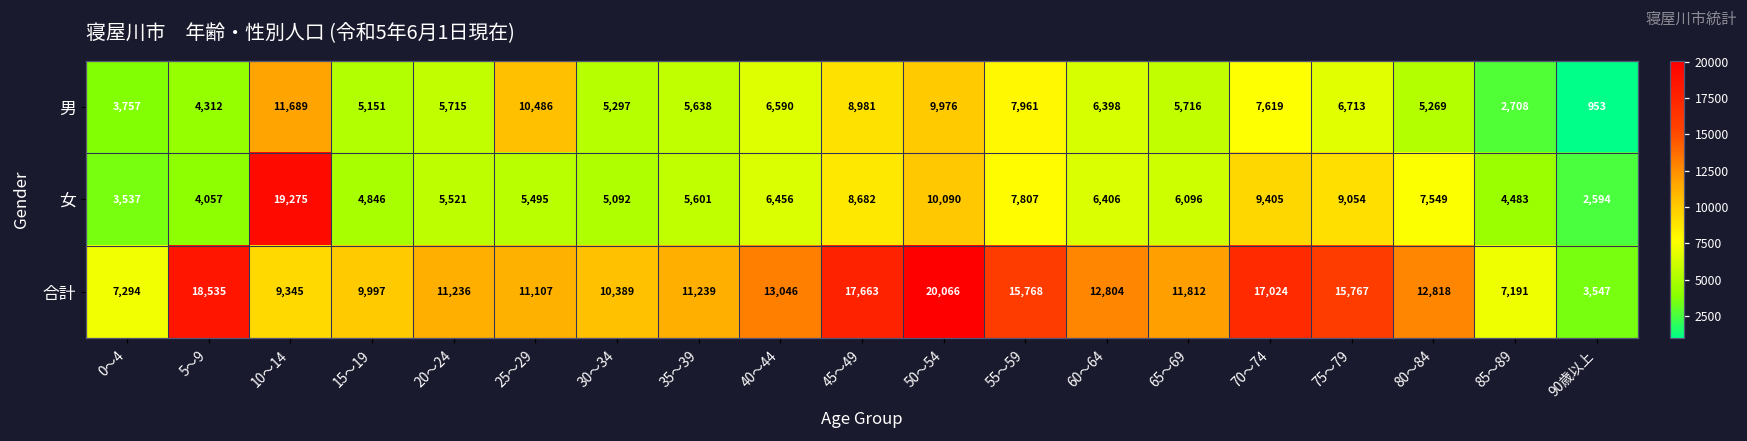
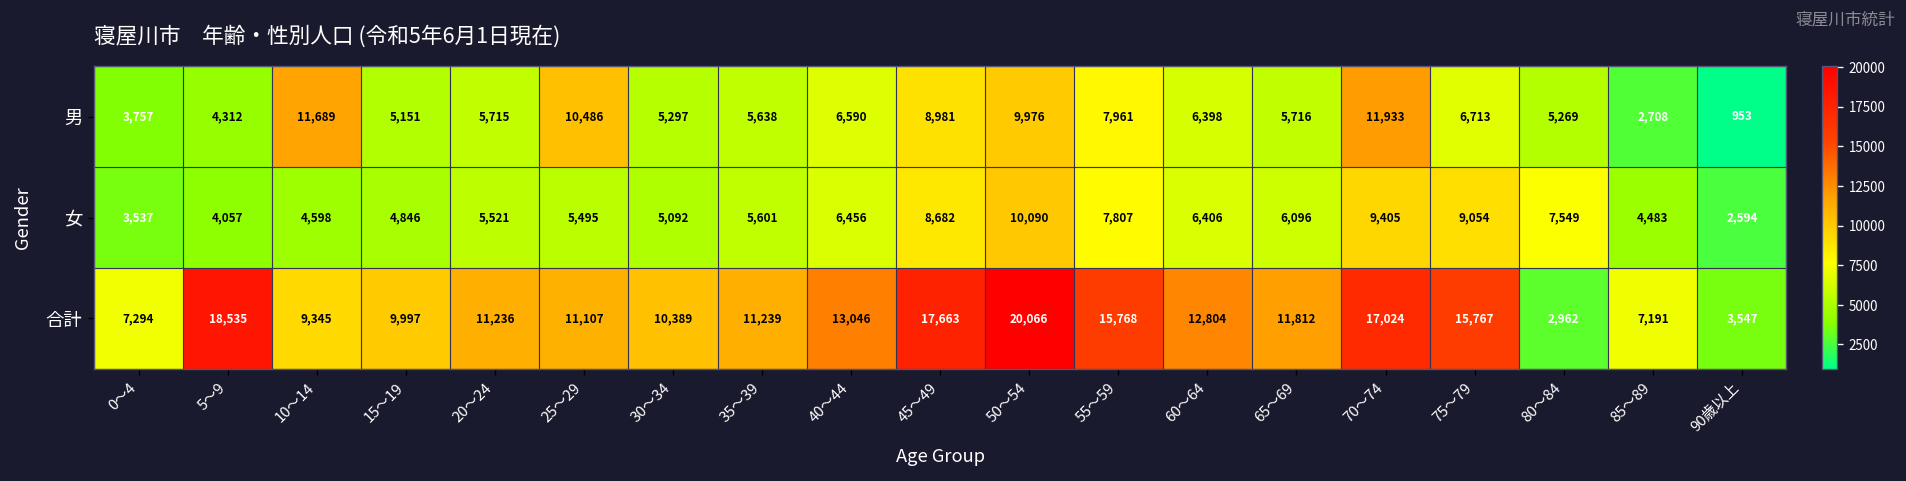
男, 70～74: 7,619 -> 11,933
女, 10～14: 19,275 -> 4,598
合計, 80～84: 12,818 -> 2,962
